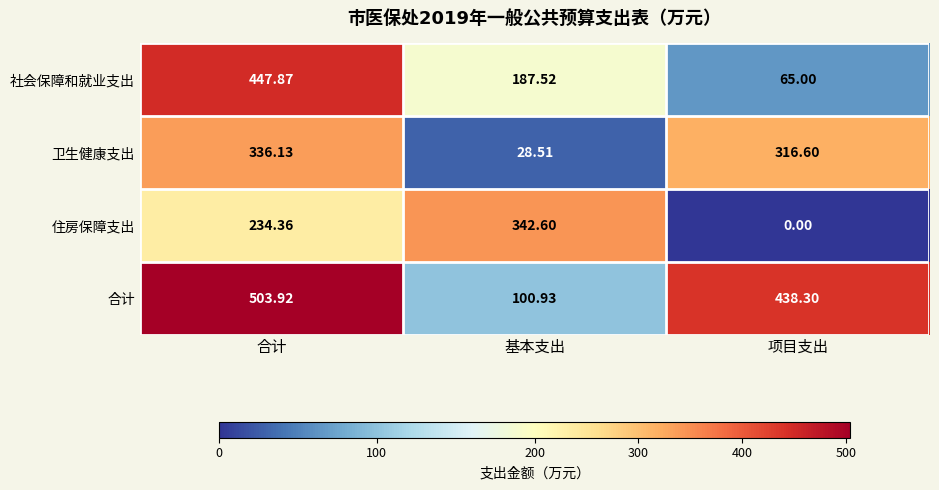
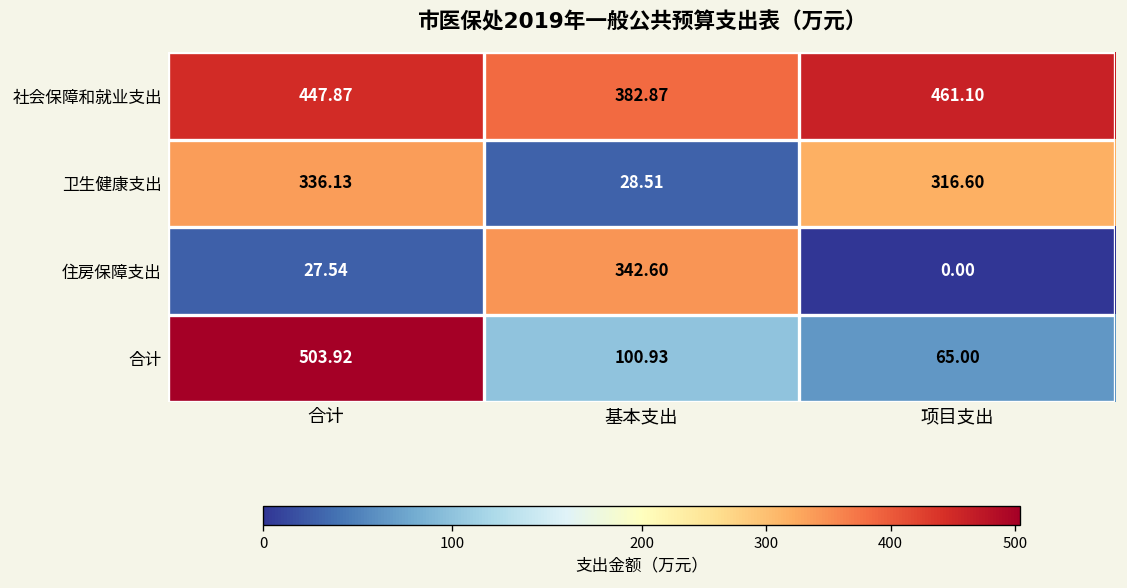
社会保障和就业支出, 基本支出: 187.52 -> 382.87
社会保障和就业支出, 项目支出: 65.00 -> 461.10
住房保障支出, 合计: 234.36 -> 27.54
合计, 项目支出: 438.30 -> 65.00
